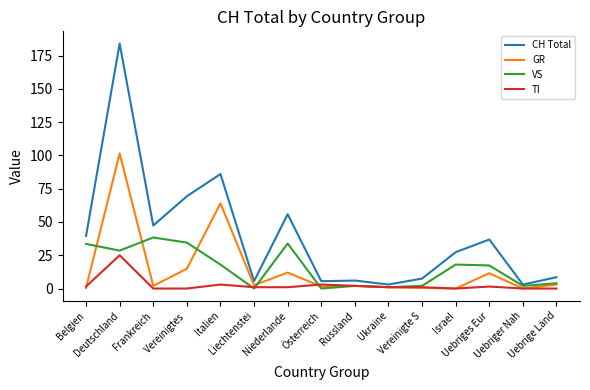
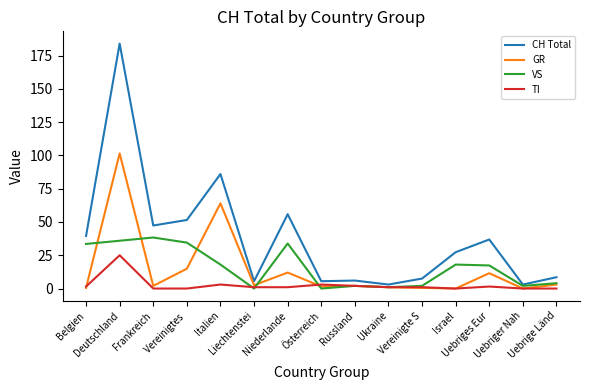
VS, Deutschland: 29 -> 36
CH Total, Vereinigtes: 69 -> 52
